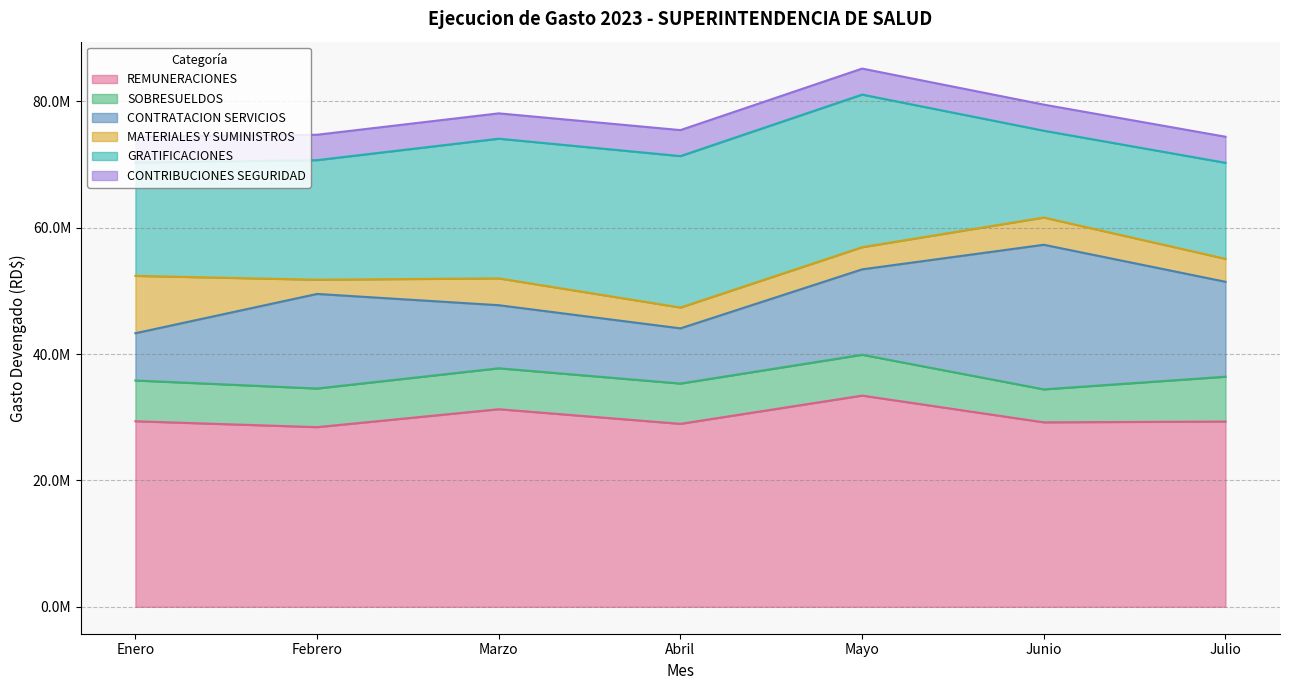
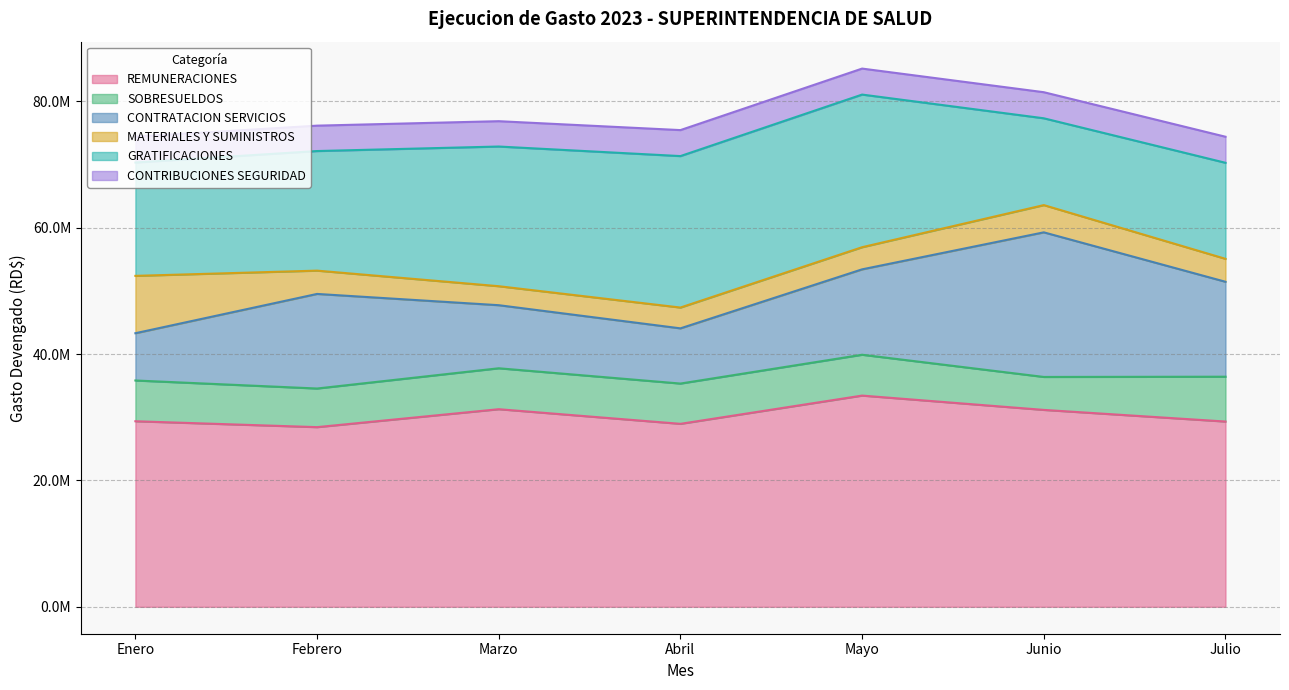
MATERIALES Y SUMINISTROS, Febrero: 2000000 -> 4000000
MATERIALES Y SUMINISTROS, Marzo: 4000000 -> 3000000
REMUNERACIONES, Junio: 29000000 -> 31000000
